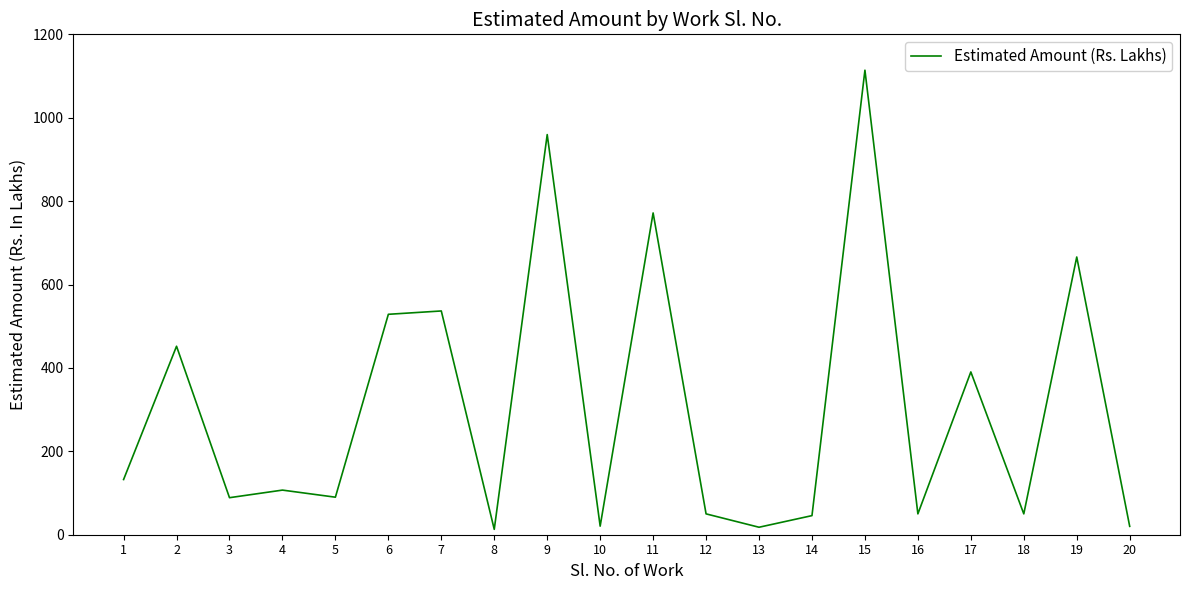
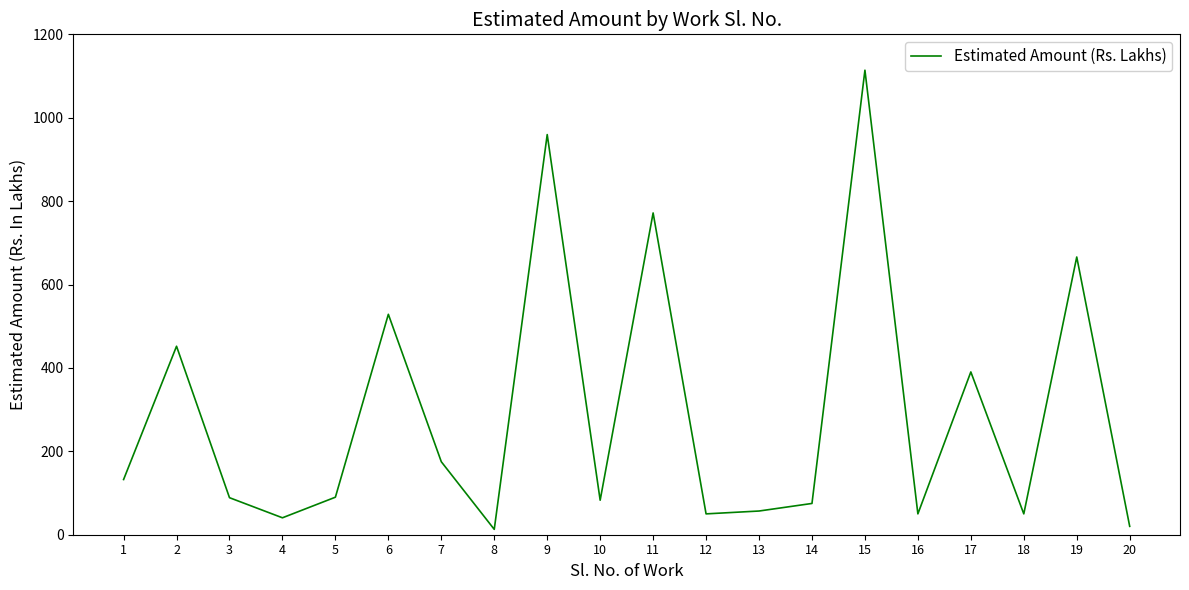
4: 110 -> 40
7: 540 -> 180
10: 20 -> 80
13: 20 -> 60
14: 50 -> 80
